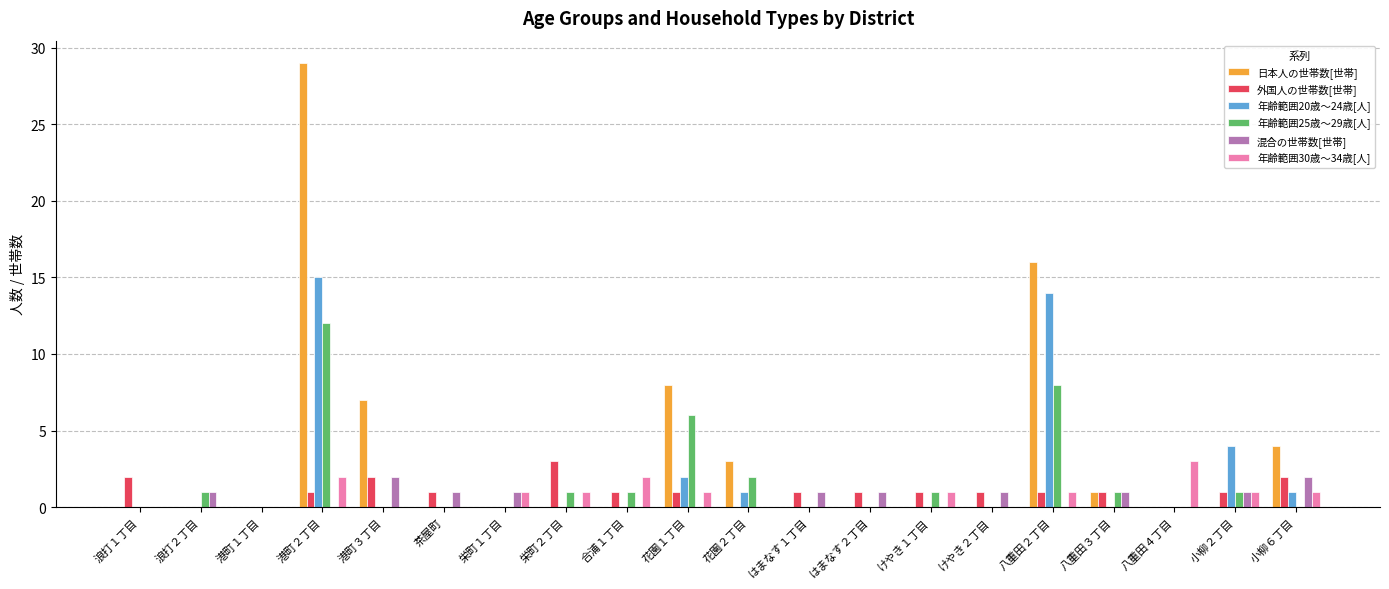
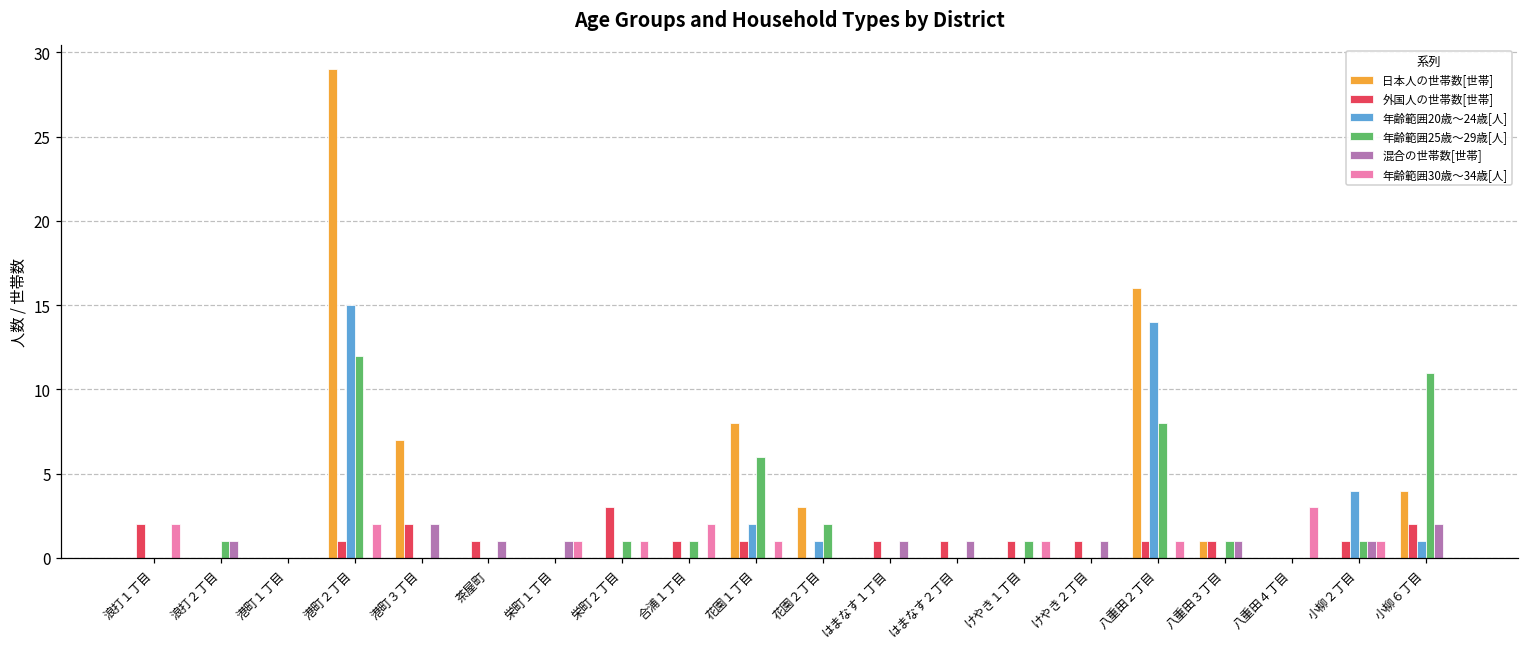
年齢範囲30歳～34歳[人], 浪打１丁目: 0 -> 2
年齢範囲25歳～29歳[人], 小柳６丁目: 0 -> 11
年齢範囲30歳～34歳[人], 小柳６丁目: 1 -> 0
